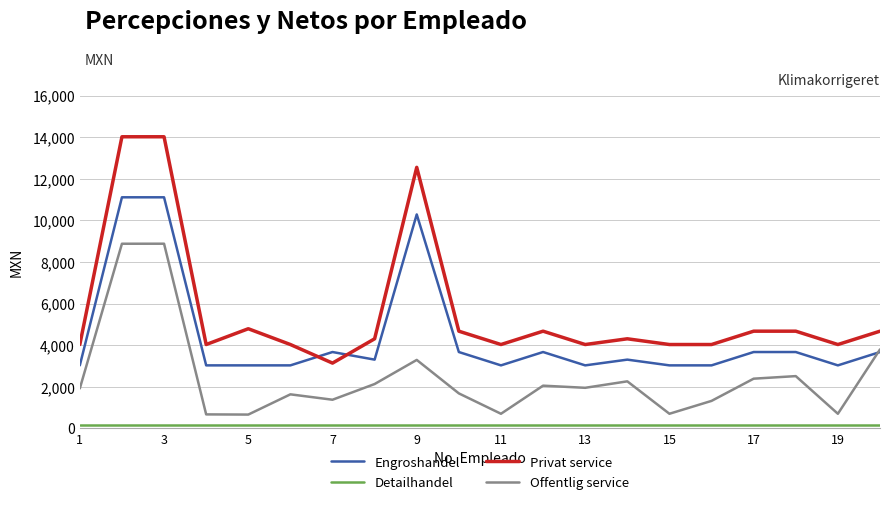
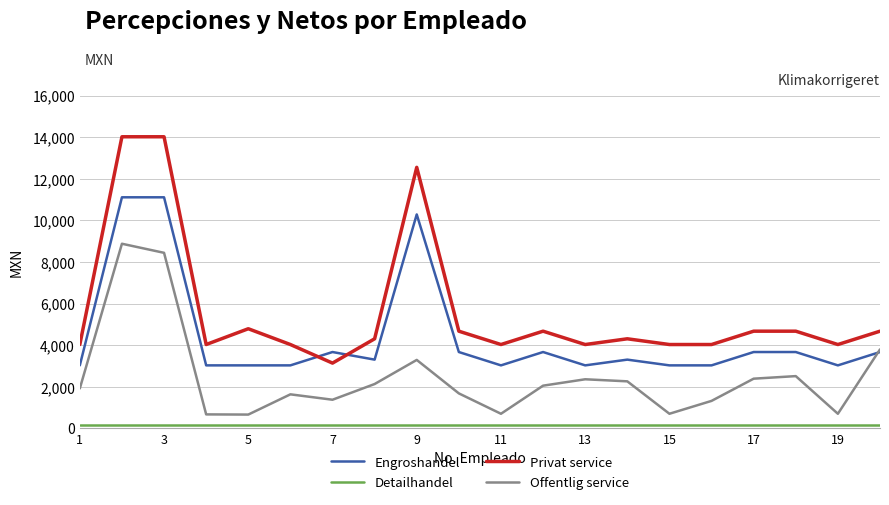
Offentlig service, 3: 8,900 -> 8,400
Offentlig service, 13: 2,000 -> 2,400
